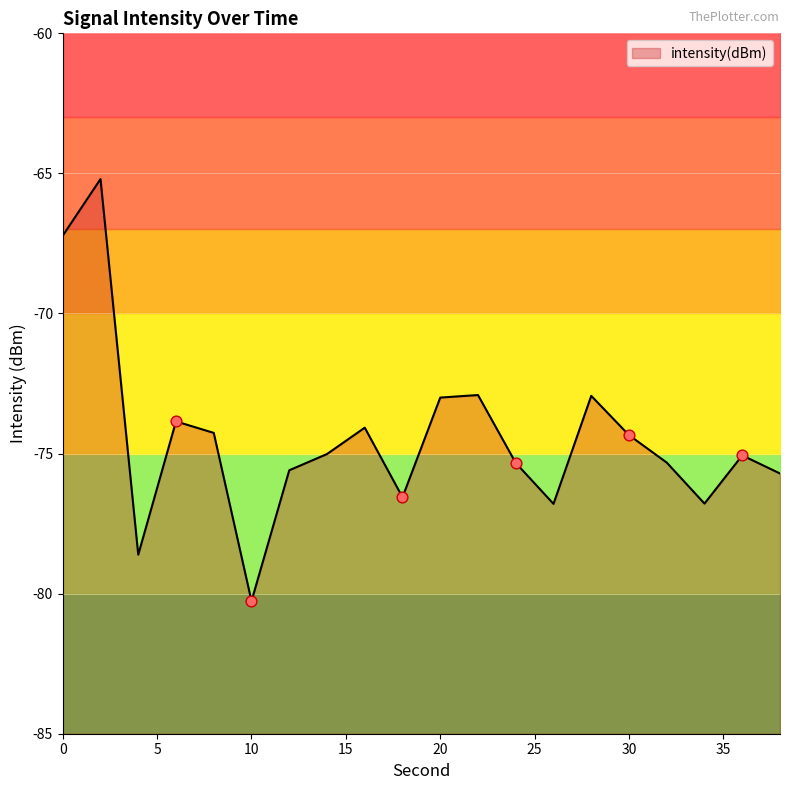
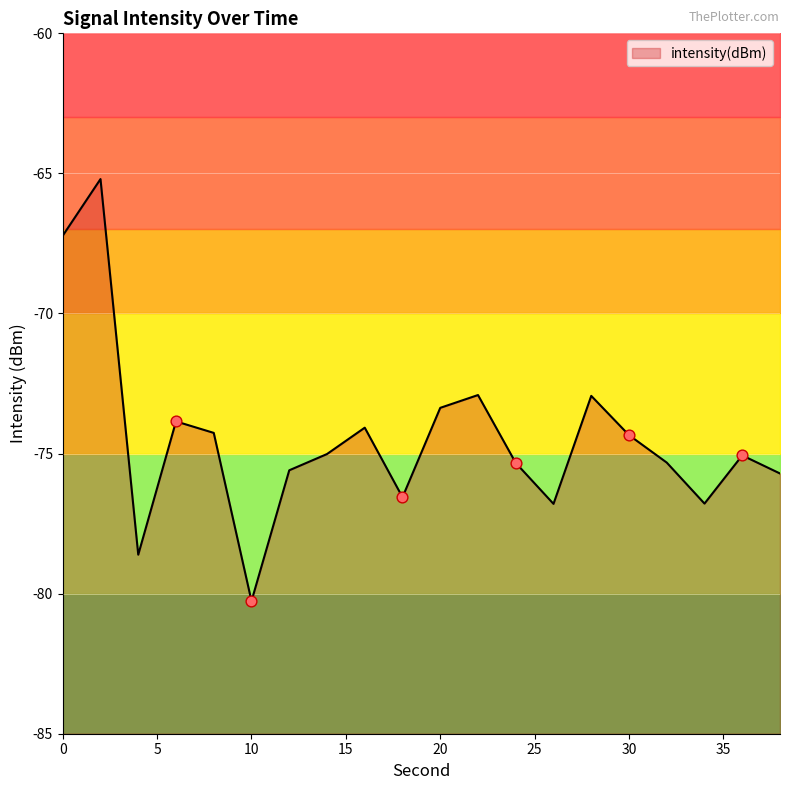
intensity(dBm), 20: -73.0 -> -73.4
